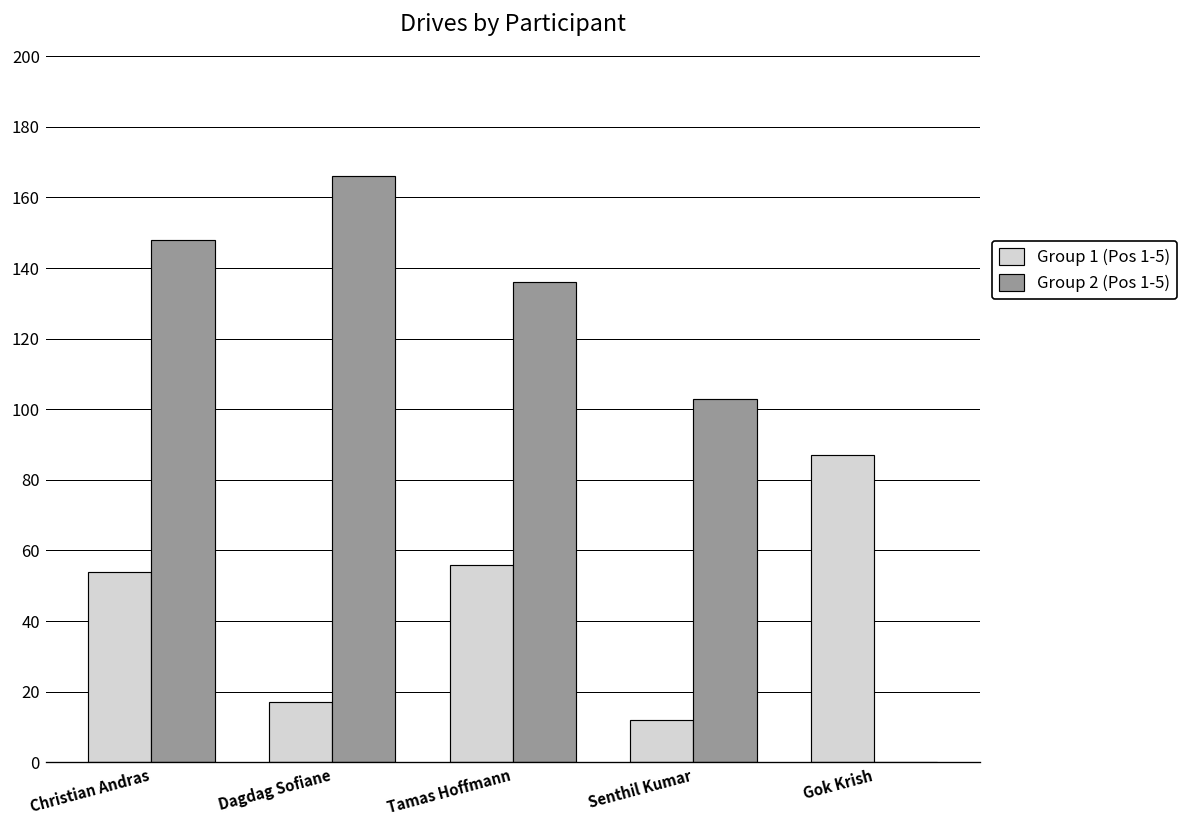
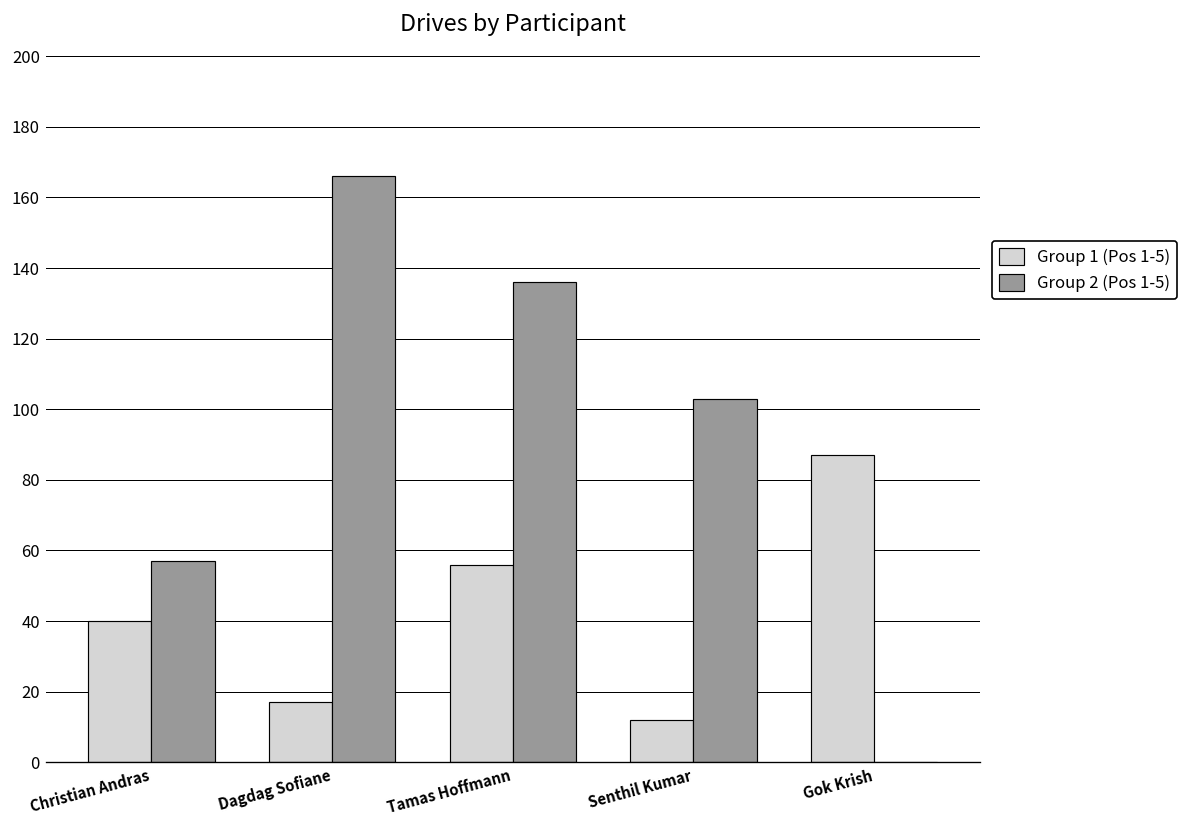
Group 1 (Pos 1-5), Christian Andras: 54 -> 40
Group 2 (Pos 1-5), Christian Andras: 148 -> 57
